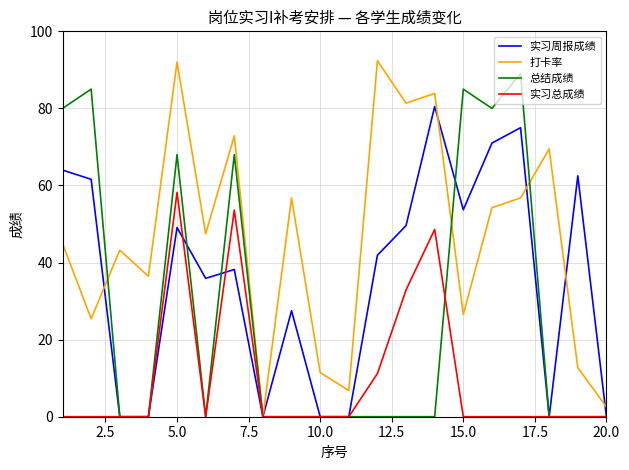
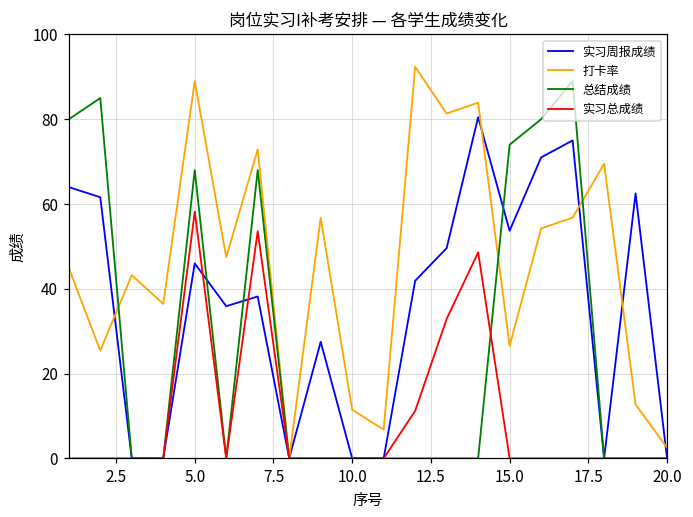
实习周报成绩, 5.0: 49 -> 46
打卡率, 5.0: 92 -> 89
总结成绩, 15.0: 85 -> 74
